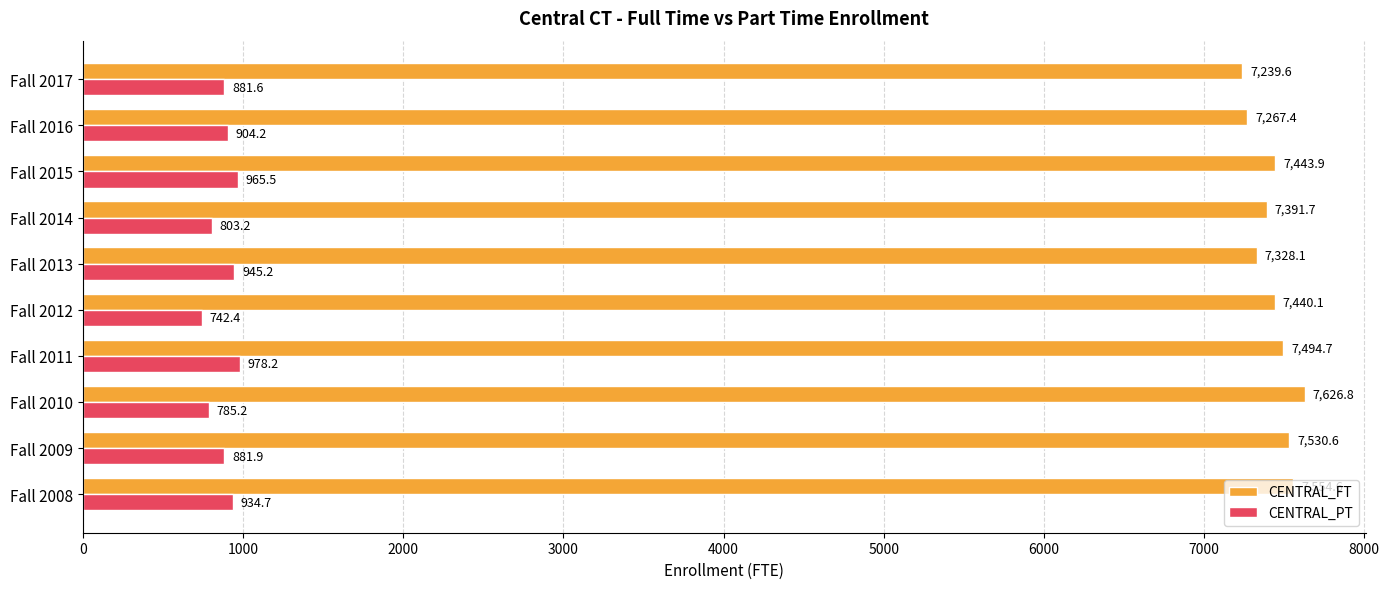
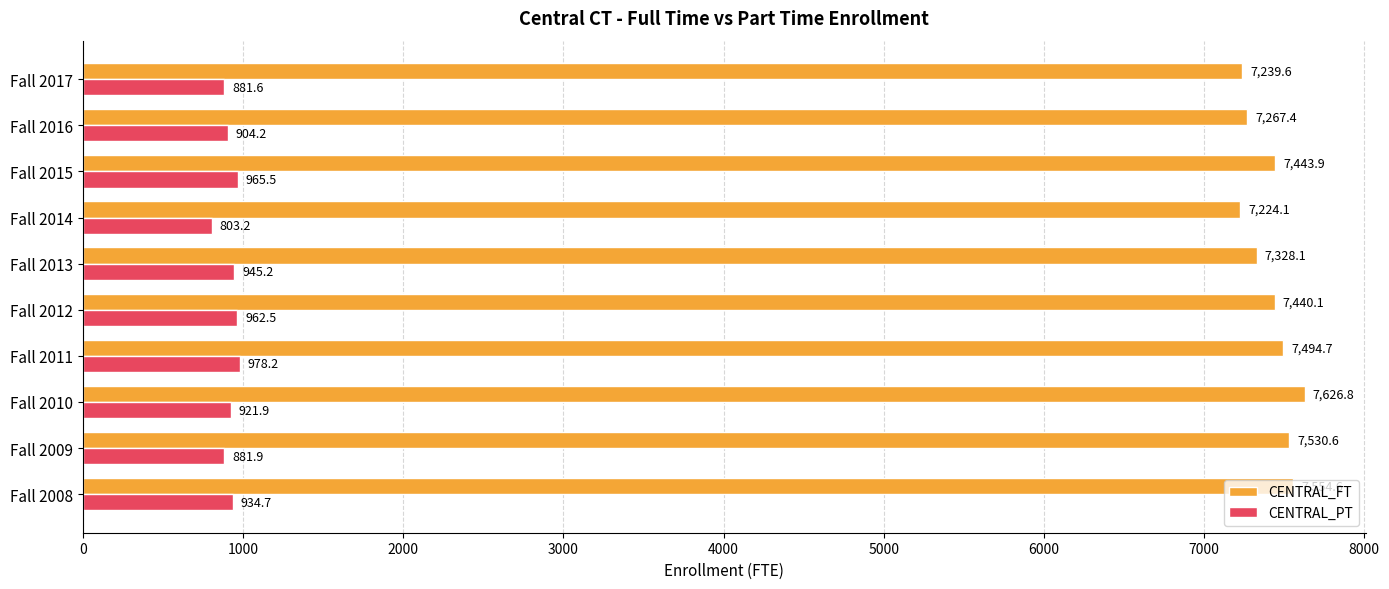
CENTRAL_FT, Fall 2014: 7,391.7 -> 7,224.1
CENTRAL_PT, Fall 2012: 742.4 -> 962.5
CENTRAL_PT, Fall 2010: 785.2 -> 921.9
